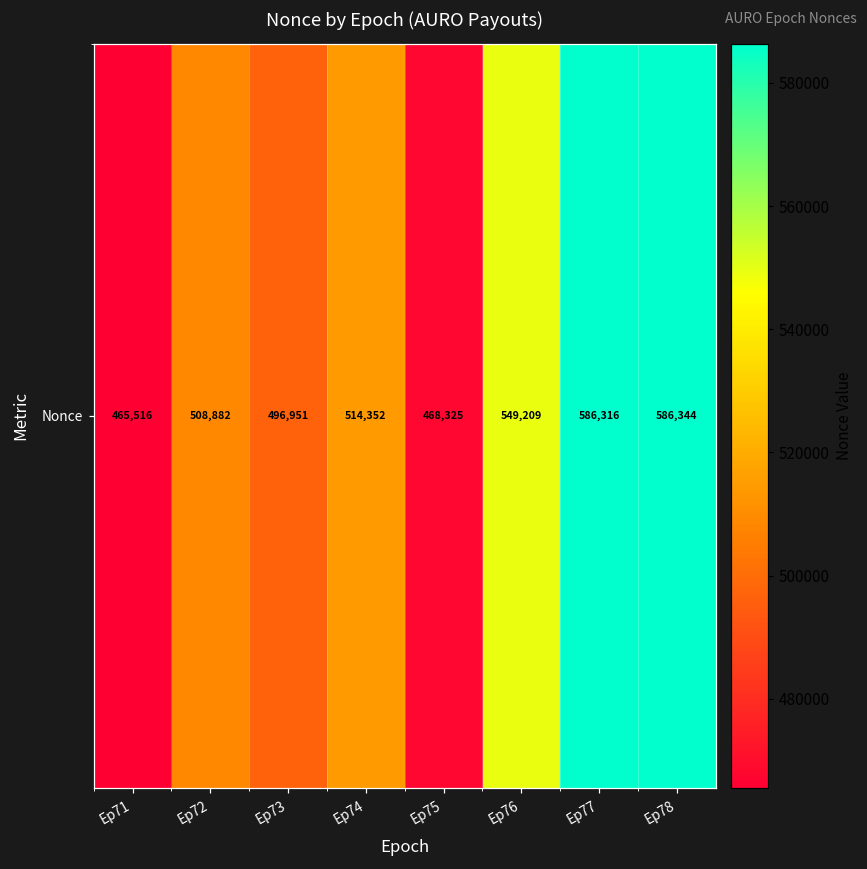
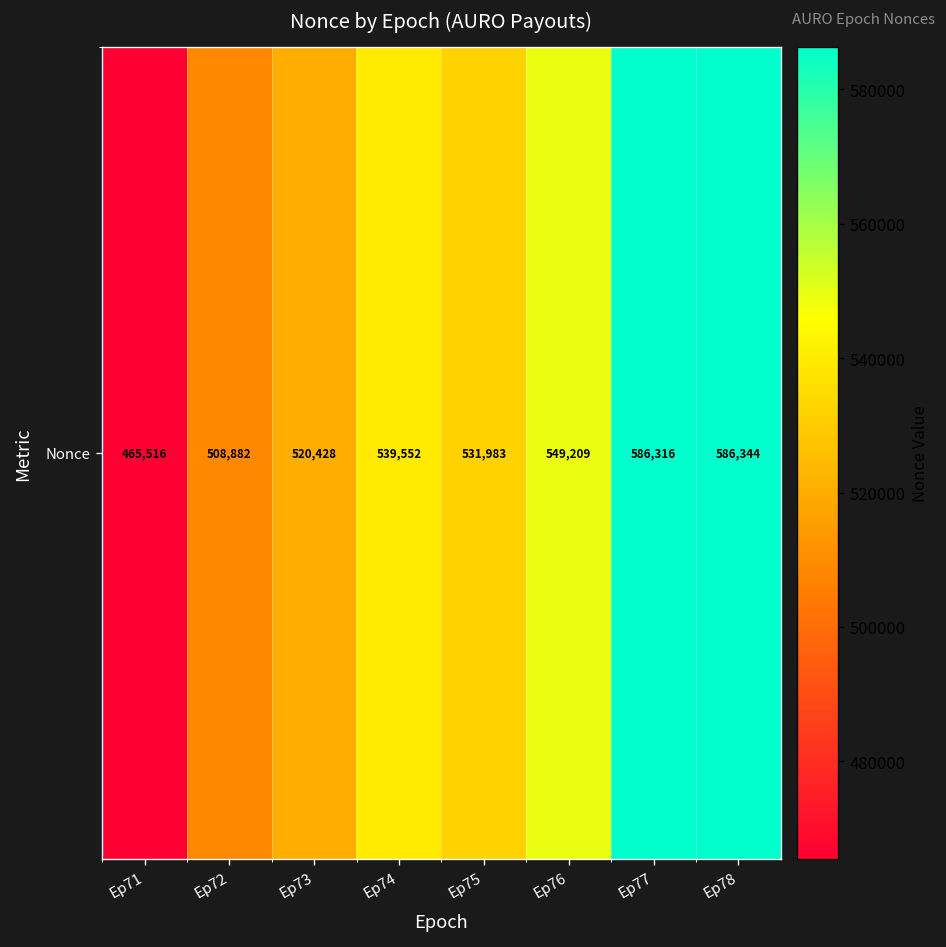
Nonce, Ep73: 496,951 -> 520,428
Nonce, Ep74: 514,352 -> 539,552
Nonce, Ep75: 468,325 -> 531,983
